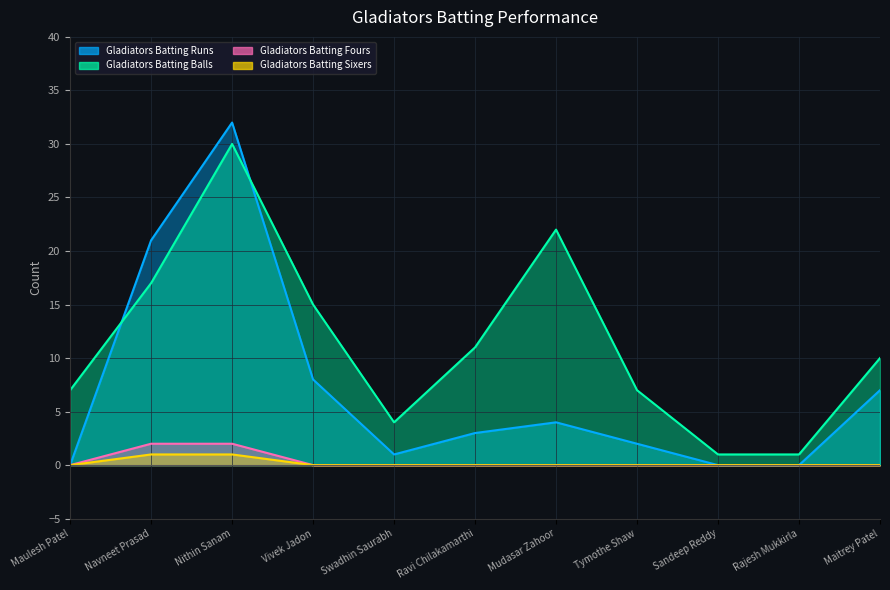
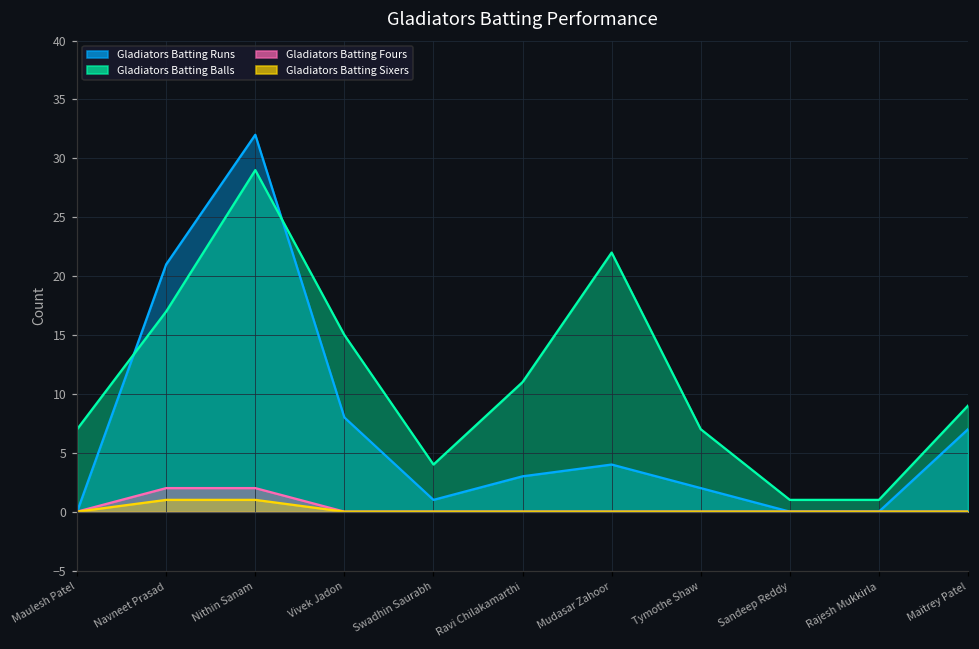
Gladiators Batting Balls, Nithin Sanam: 30 -> 29
Gladiators Batting Balls, Maitrey Patel: 10 -> 9
